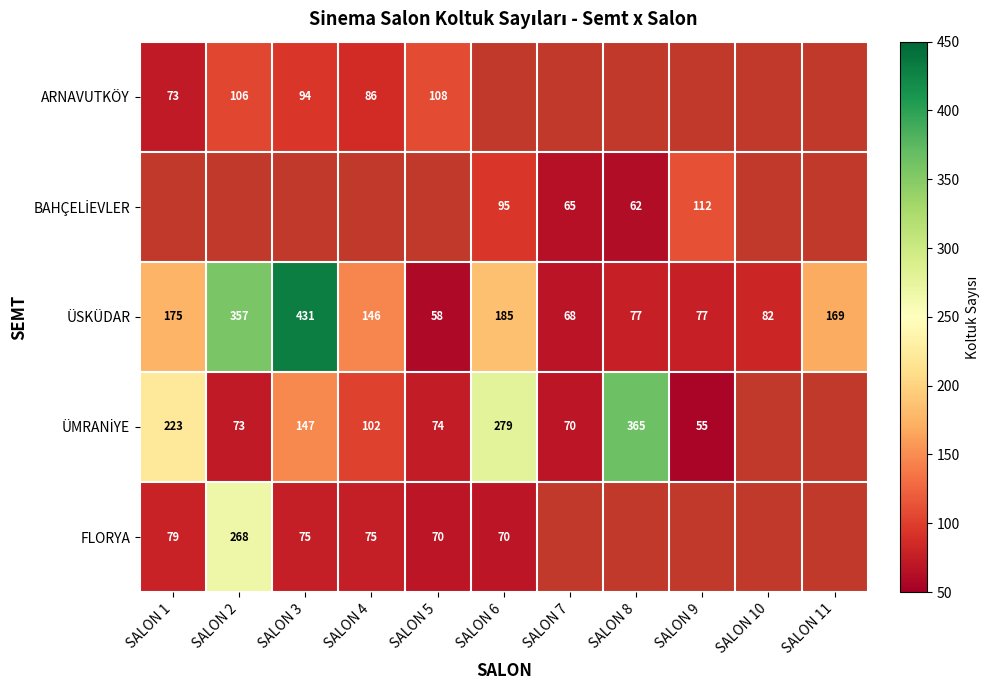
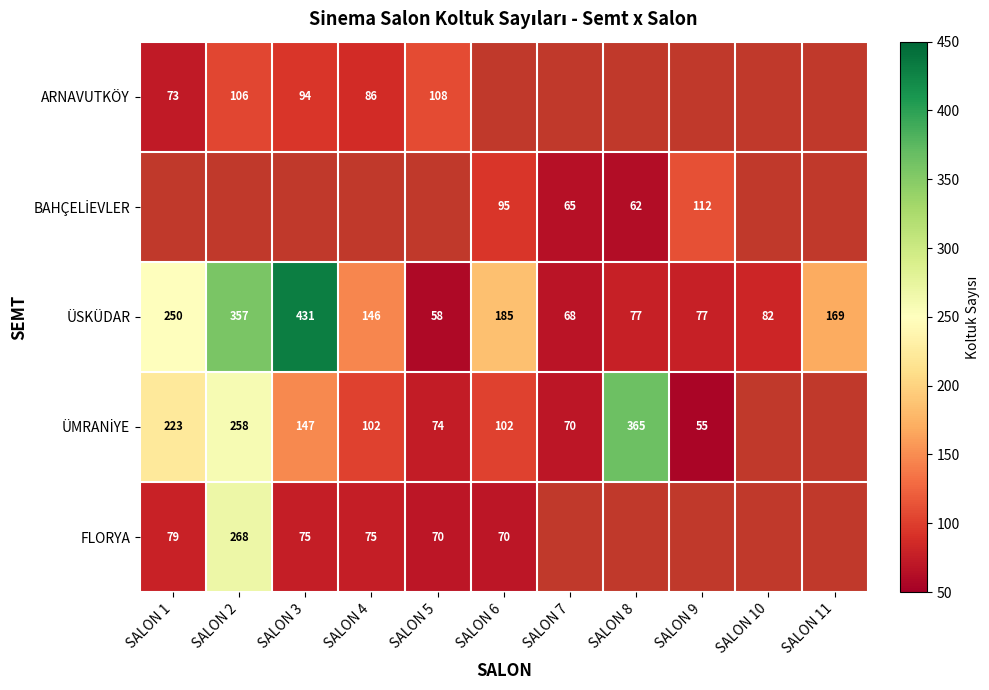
ÜSKÜDAR, SALON 1: 175 -> 250
ÜMRANİYE, SALON 2: 73 -> 258
ÜMRANİYE, SALON 6: 279 -> 102
